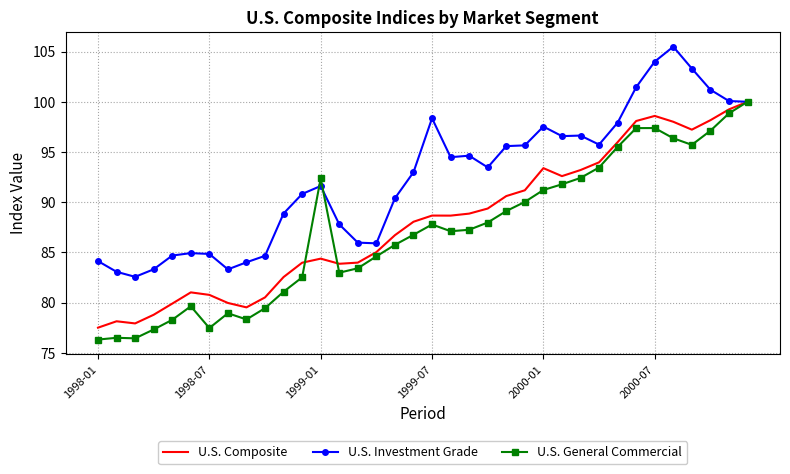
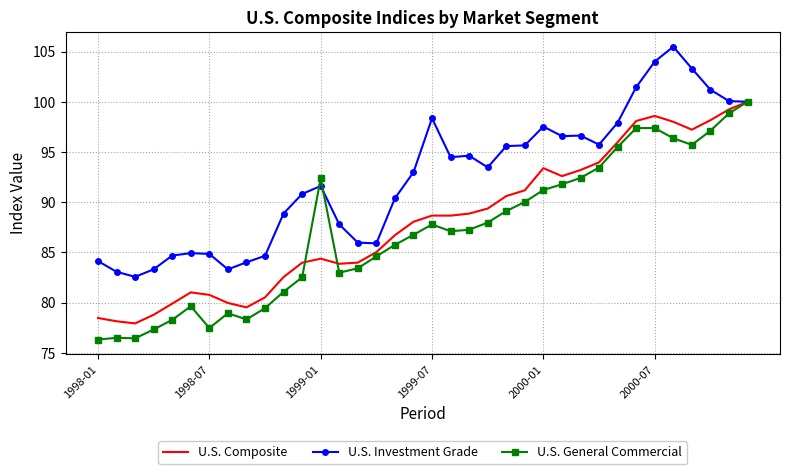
U.S. Composite, 1998-01: 77.5 -> 78.5
